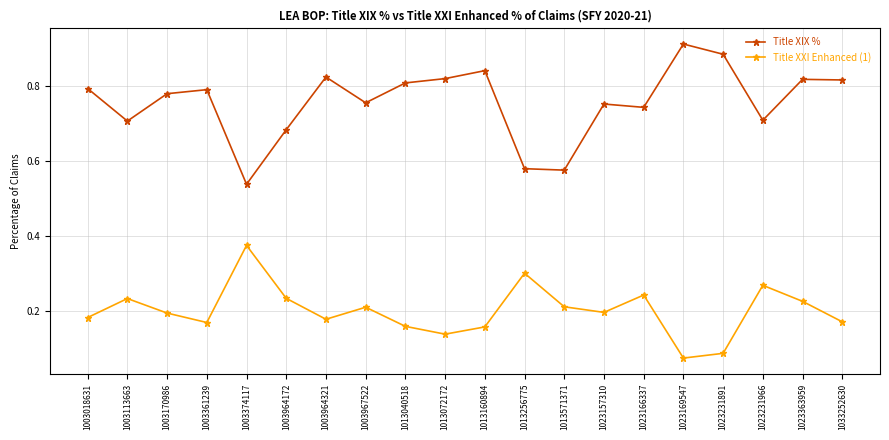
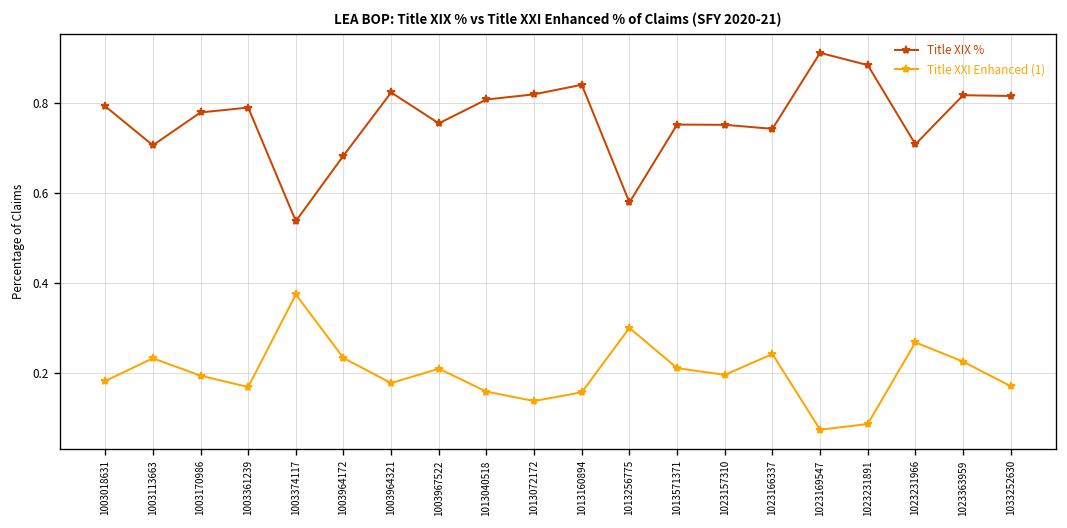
Title XIX %, 1013571371: 0.57 -> 0.75
